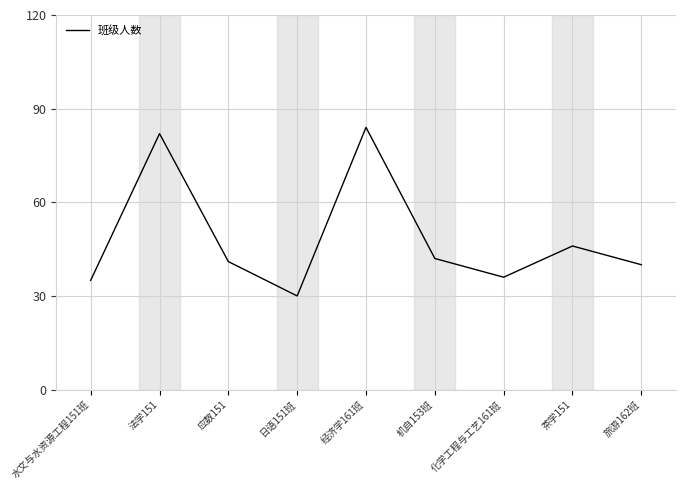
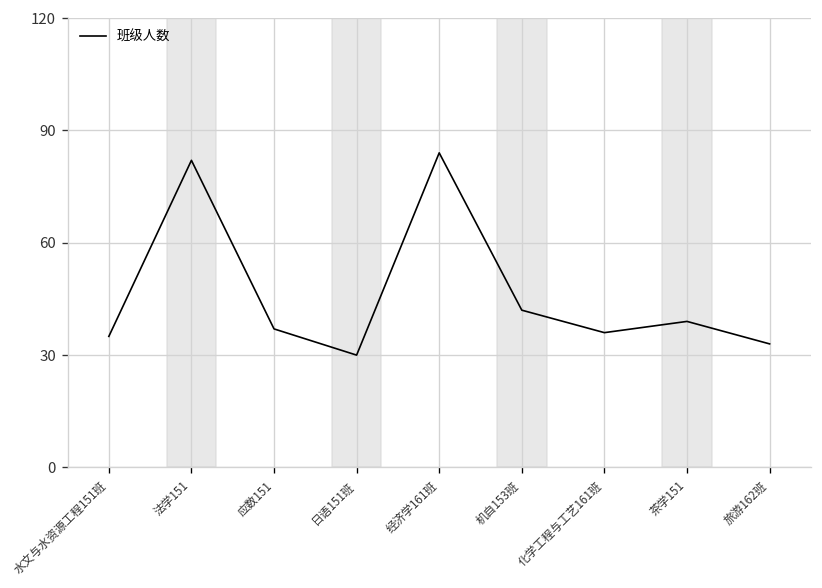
应数151: 41 -> 37
茶学151: 46 -> 39
旅游162班: 40 -> 33
